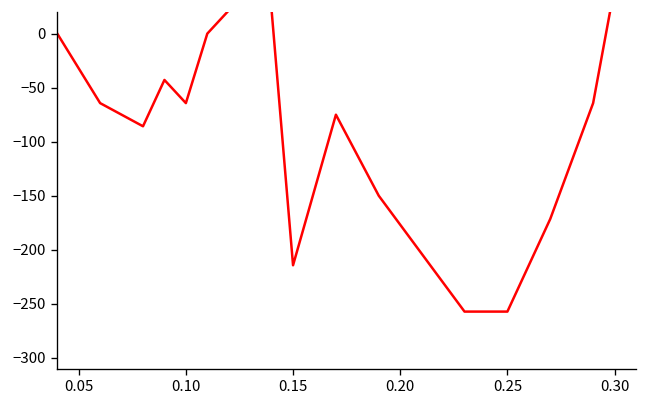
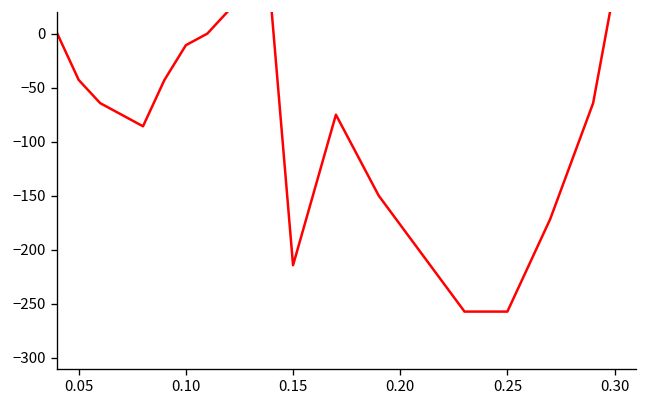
0.05: -30 -> -40
0.10: -60 -> -10
